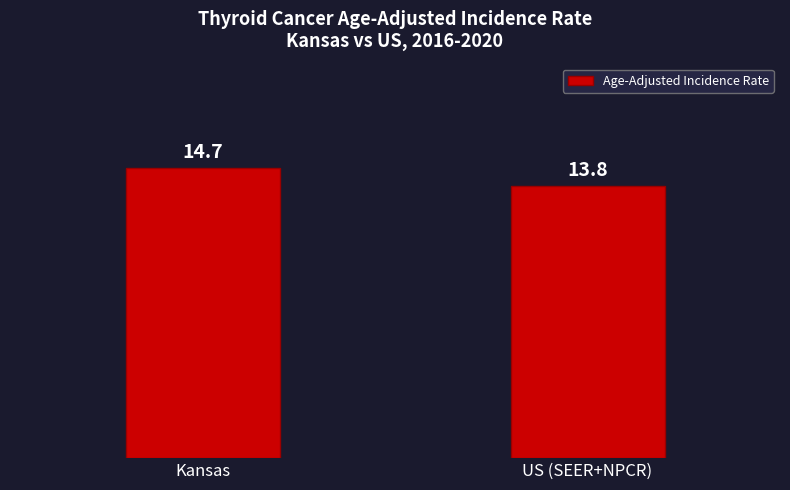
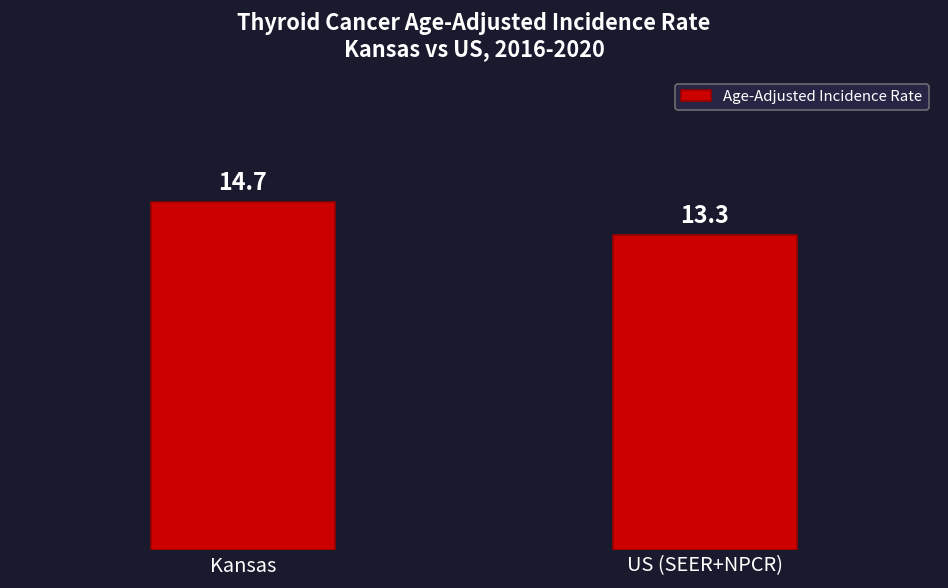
US (SEER+NPCR): 13.8 -> 13.3
